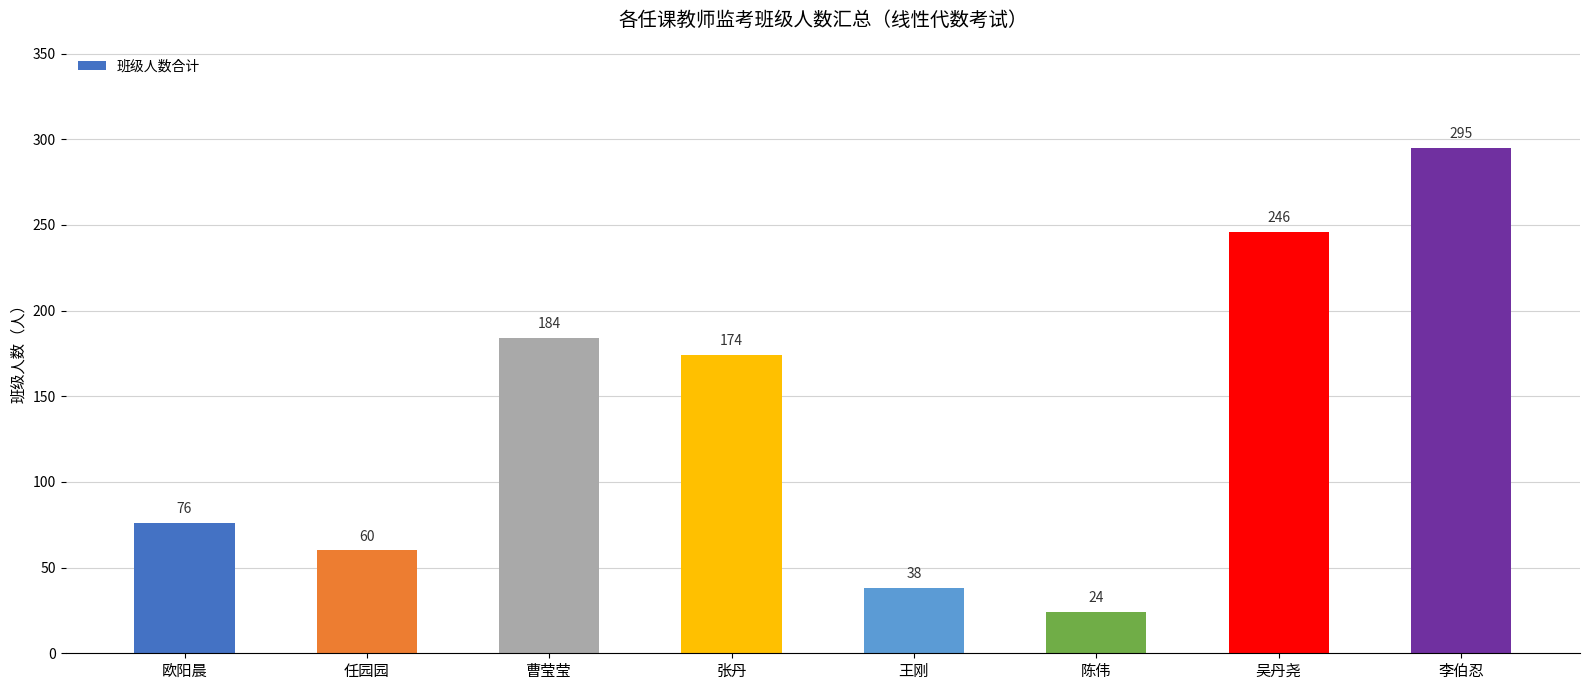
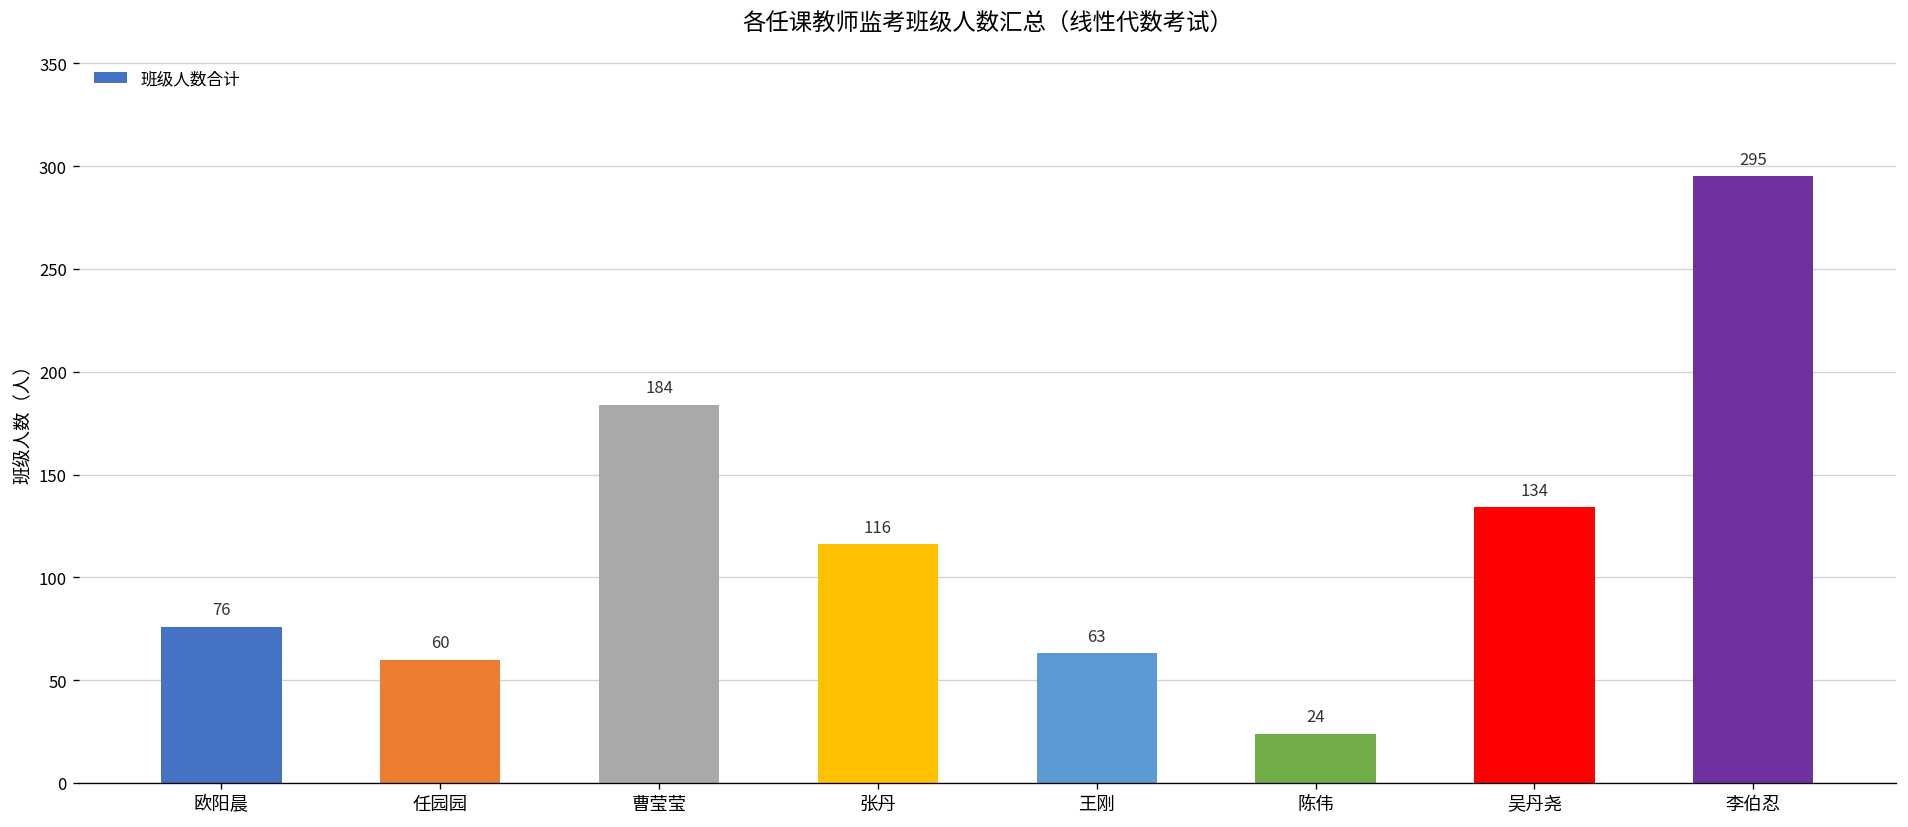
张丹: 174 -> 116
王刚: 38 -> 63
吴丹尧: 246 -> 134
